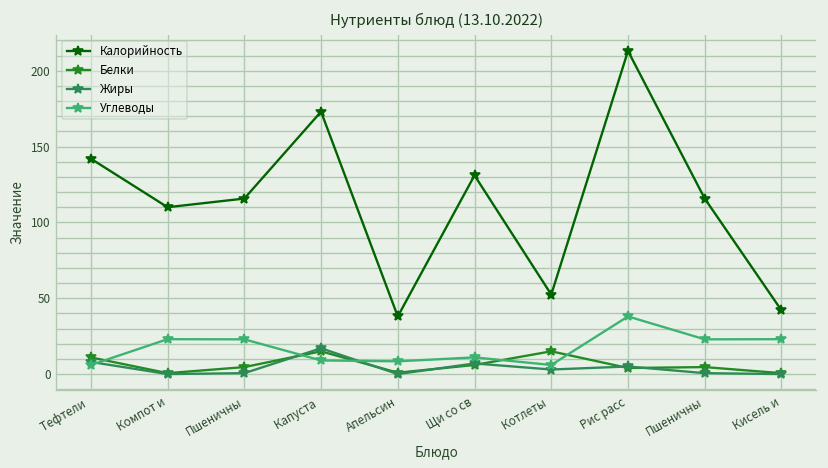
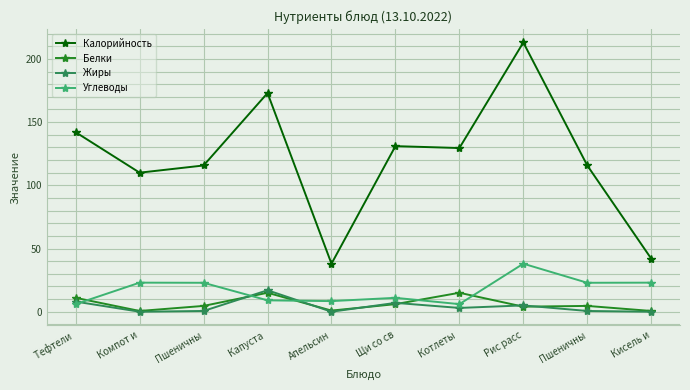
Калорийность, Котлеты: 52 -> 130
